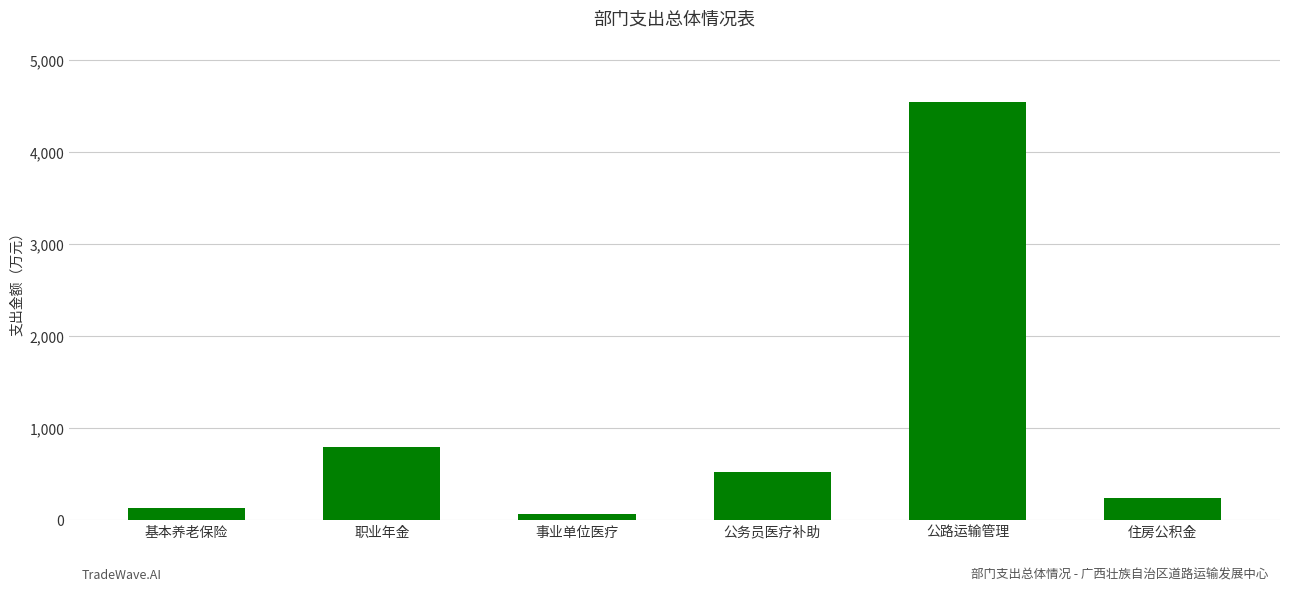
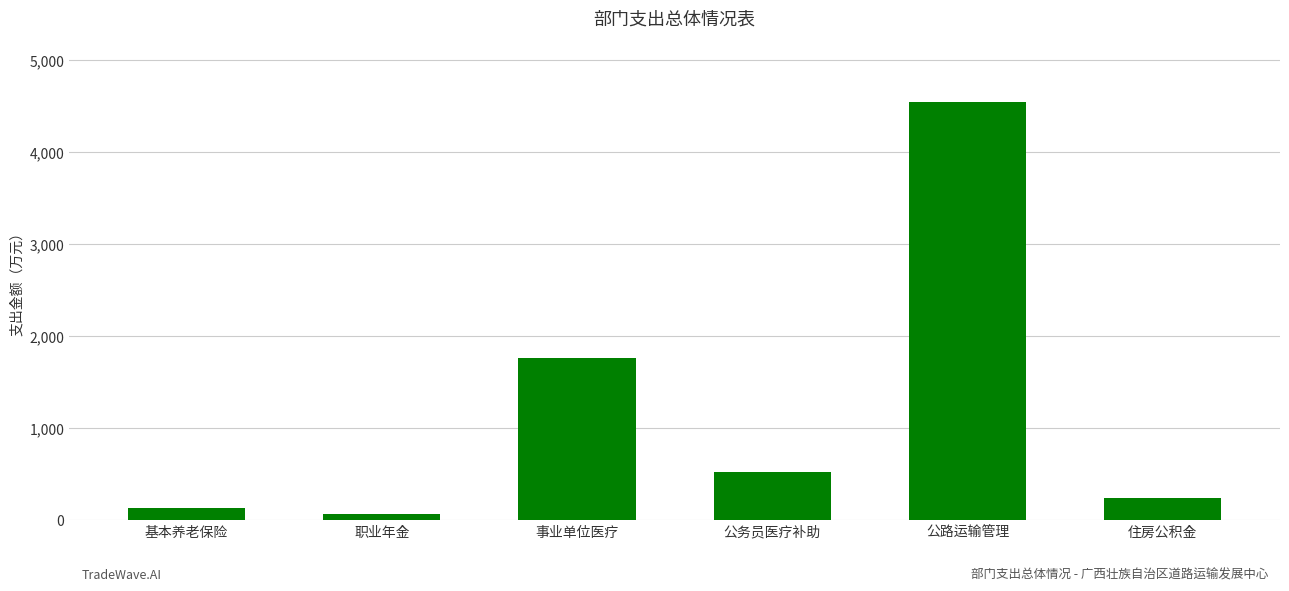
职业年金: 800 -> 100
事业单位医疗: 100 -> 1,800
